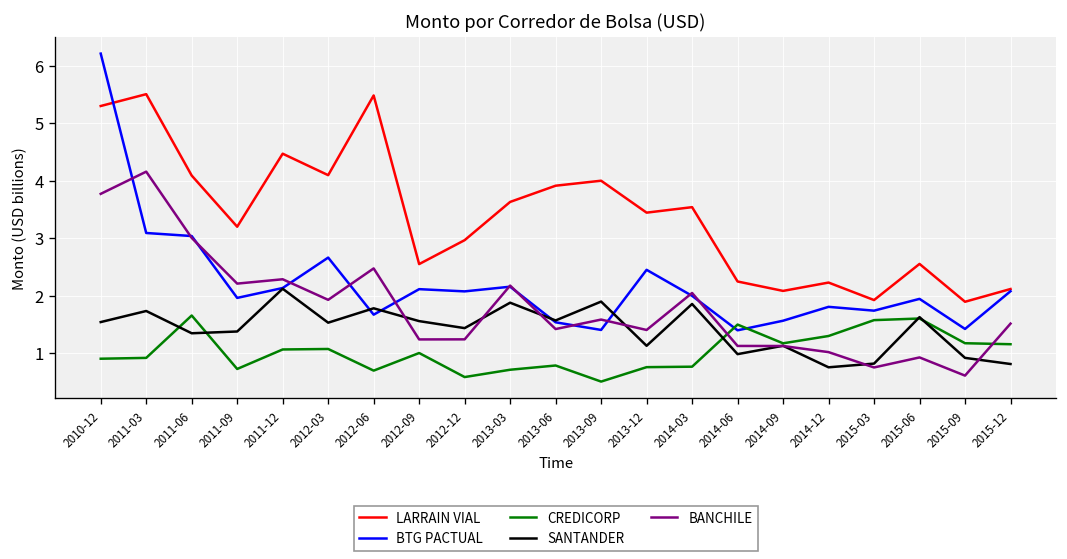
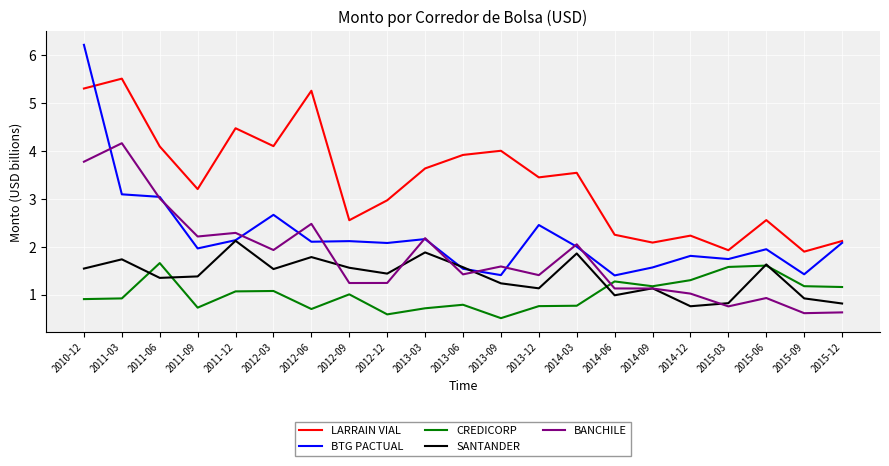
LARRAIN VIAL, 2012-06: 5.5 -> 5.3
BTG PACTUAL, 2012-06: 1.7 -> 2.1
SANTANDER, 2013-09: 1.9 -> 1.2
CREDICORP, 2014-06: 1.5 -> 1.3
BANCHILE, 2015-12: 1.5 -> 0.6
